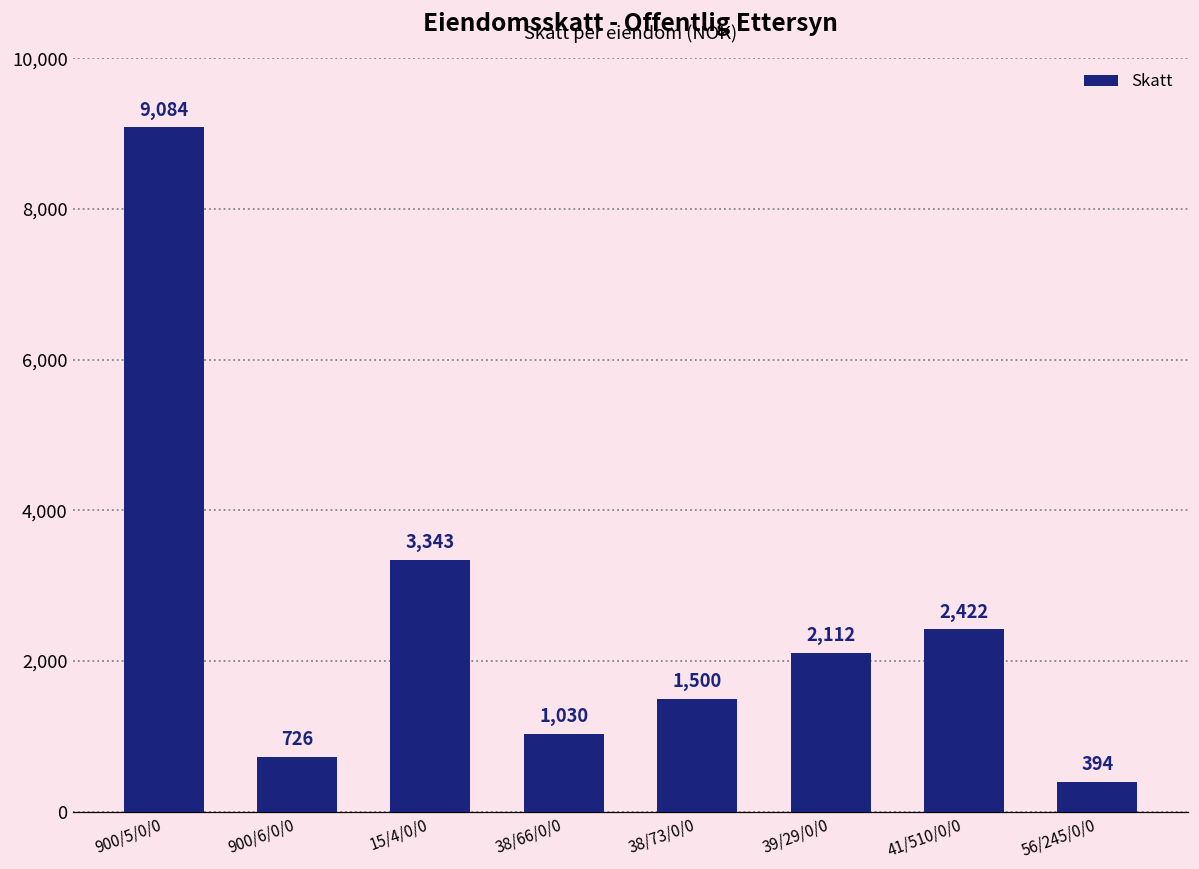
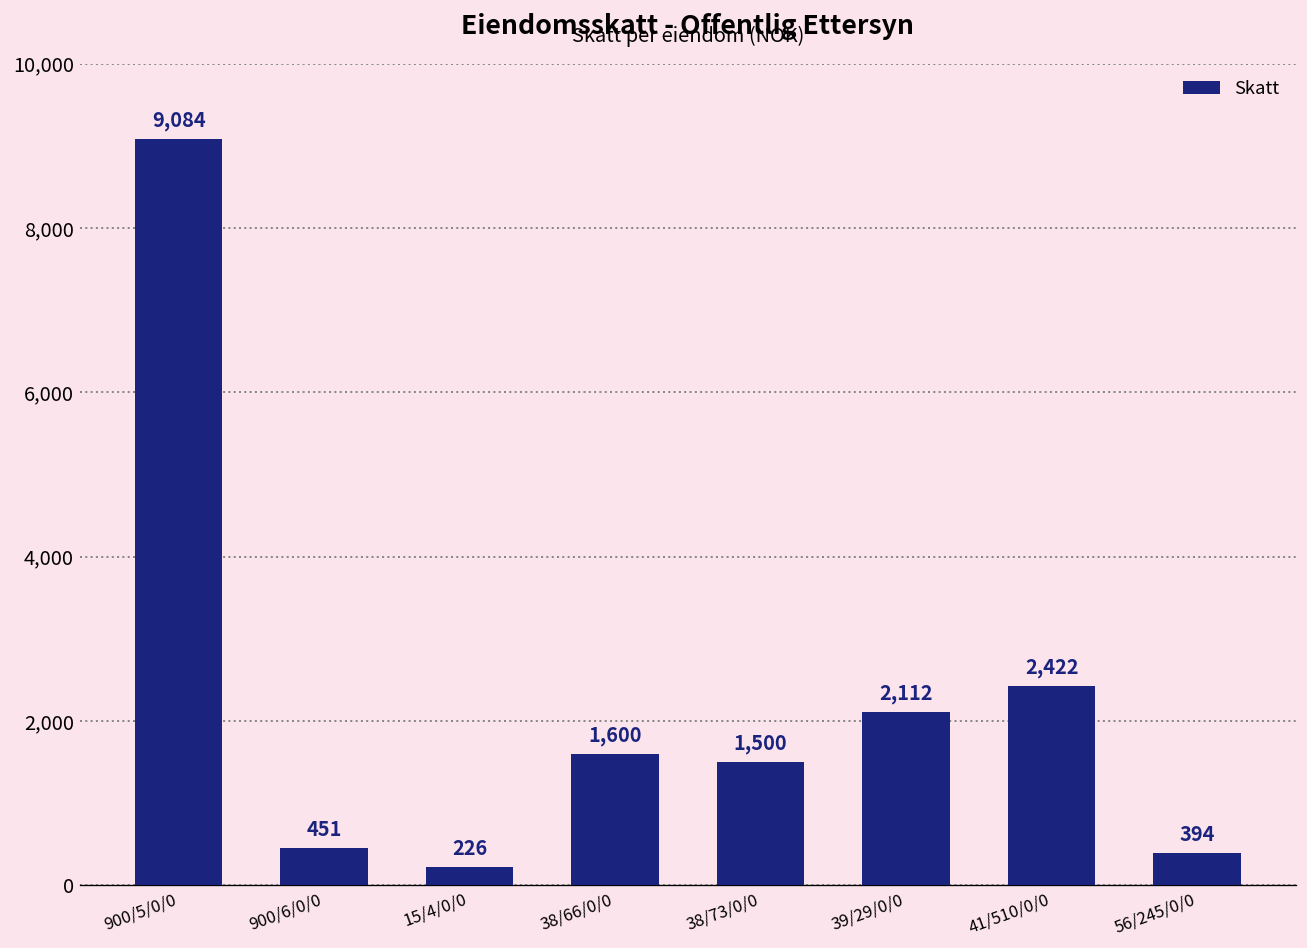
900/6/0/0: 726 -> 451
15/4/0/0: 3,343 -> 226
38/66/0/0: 1,030 -> 1,600
